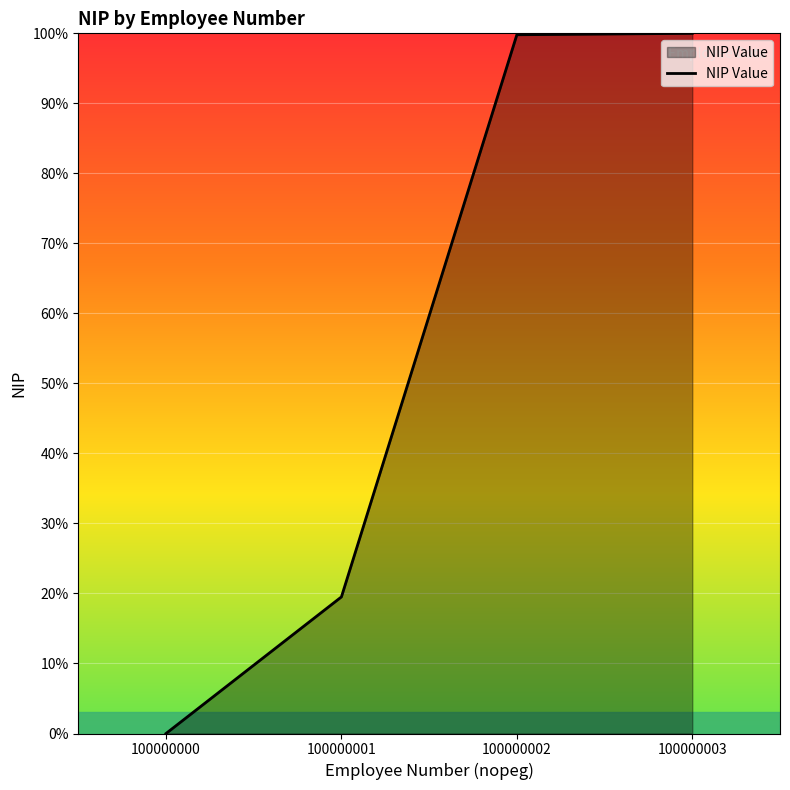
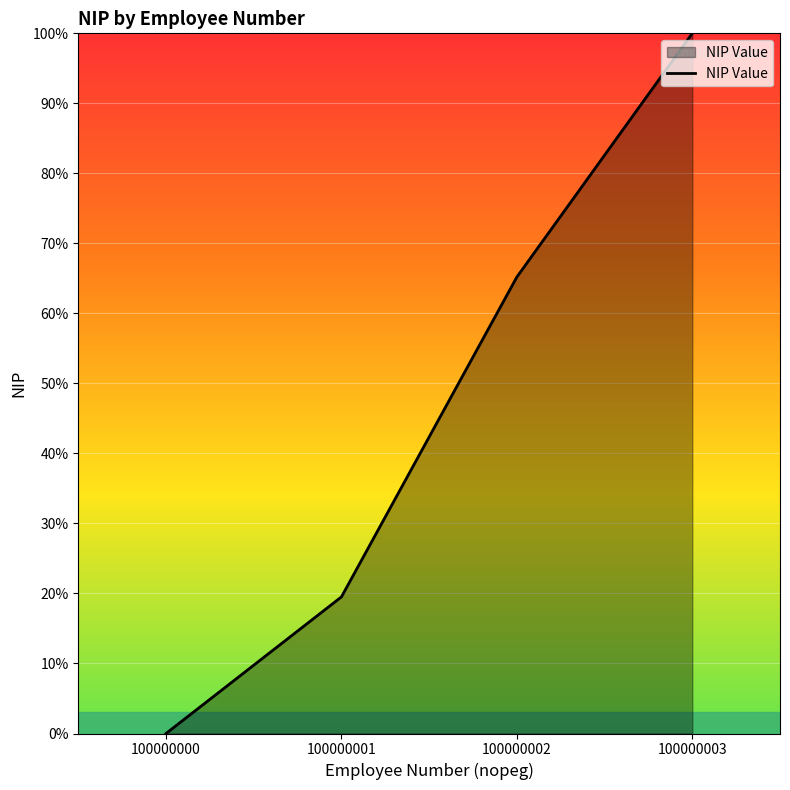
100000002: 100% -> 65%
